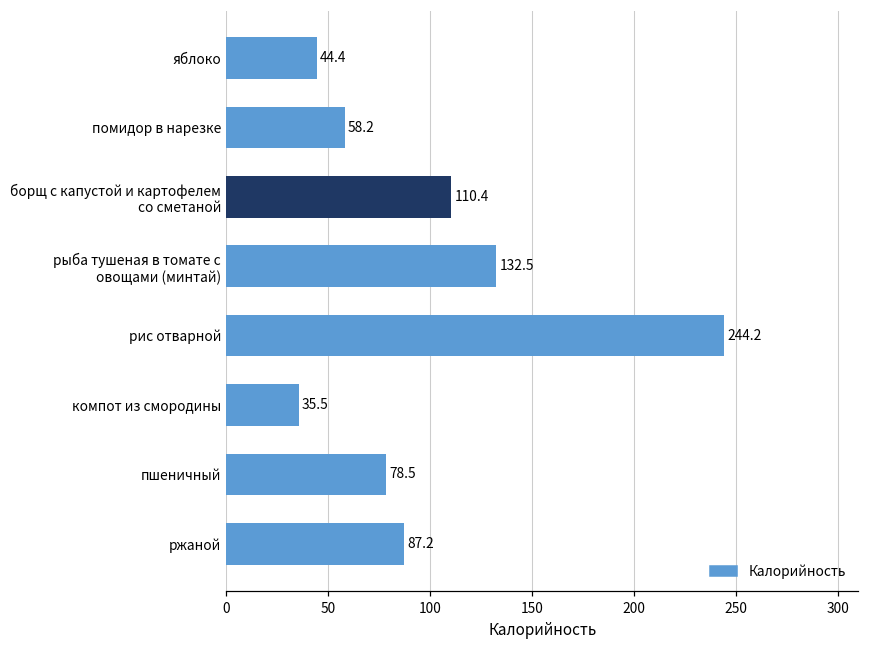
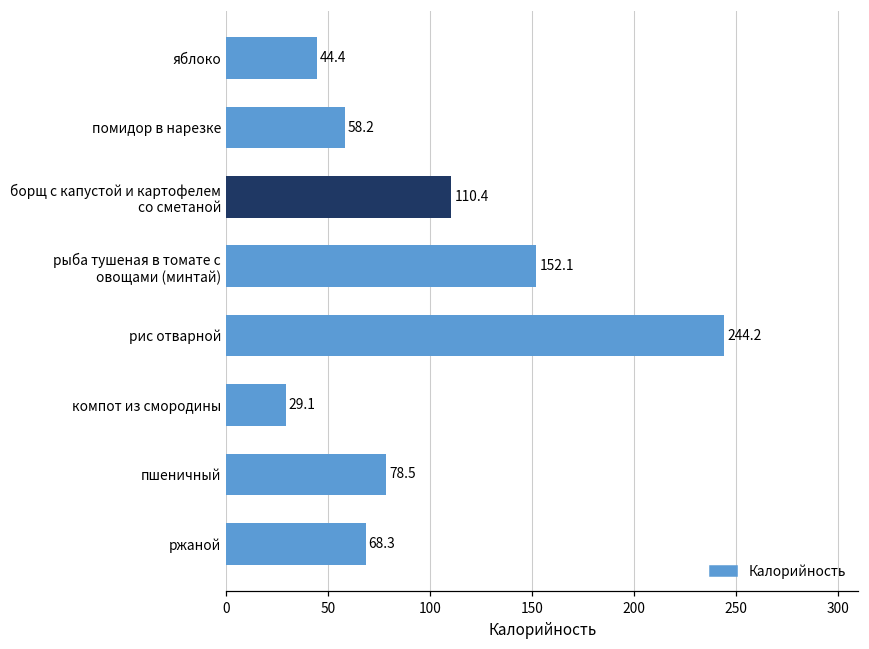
рыба тушеная в томате с овощами (минтай): 132.5 -> 152.1
компот из смородины: 35.5 -> 29.1
ржаной: 87.2 -> 68.3
